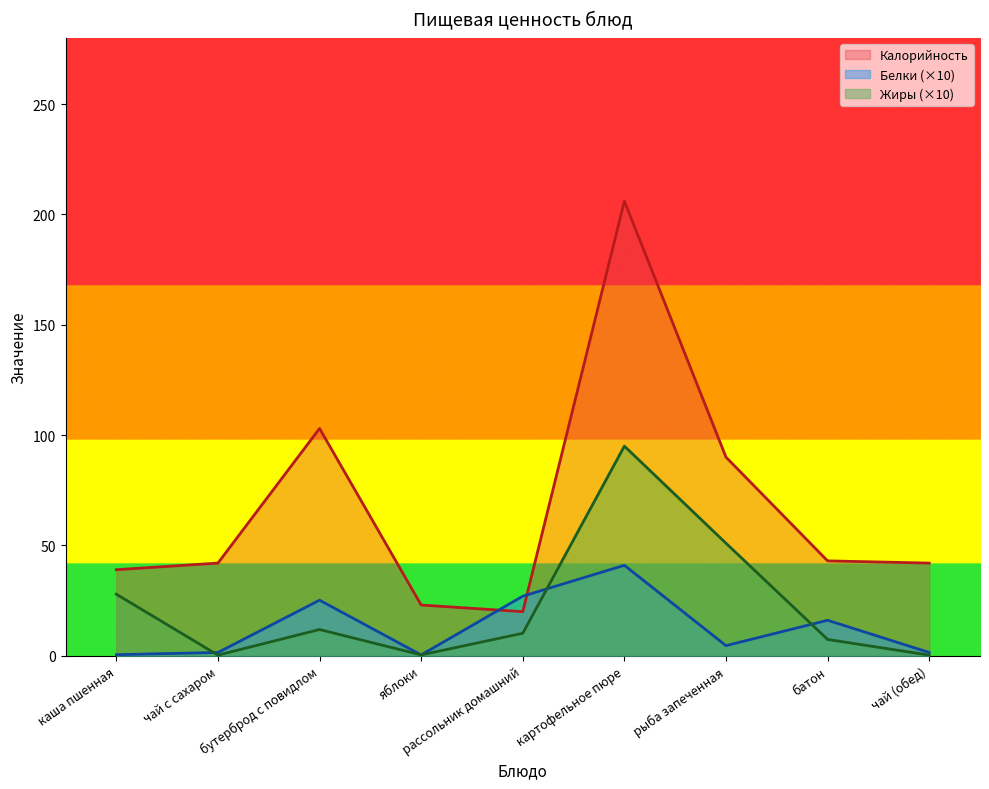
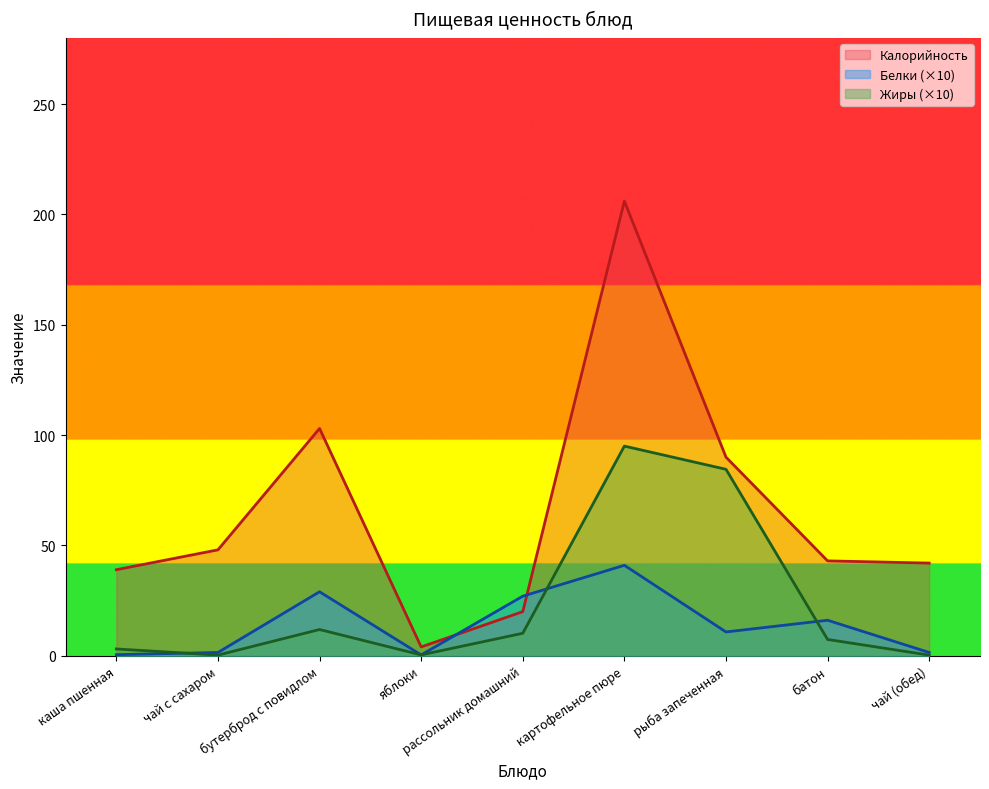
Жиры (×10), каша пшенная: 28 -> 3
Калорийность, чай с сахаром: 42 -> 48
Белки (×10), бутерброд с повидлом: 25 -> 29
Калорийность, яблоки: 23 -> 4
Белки (×10), рыба запеченная: 5 -> 11
Жиры (×10), рыба запеченная: 51 -> 85
